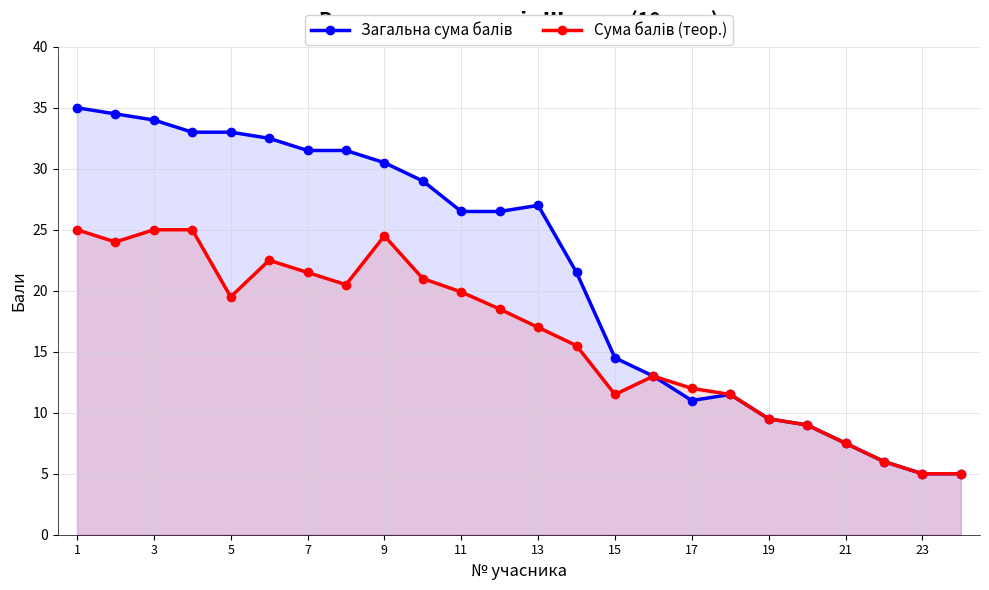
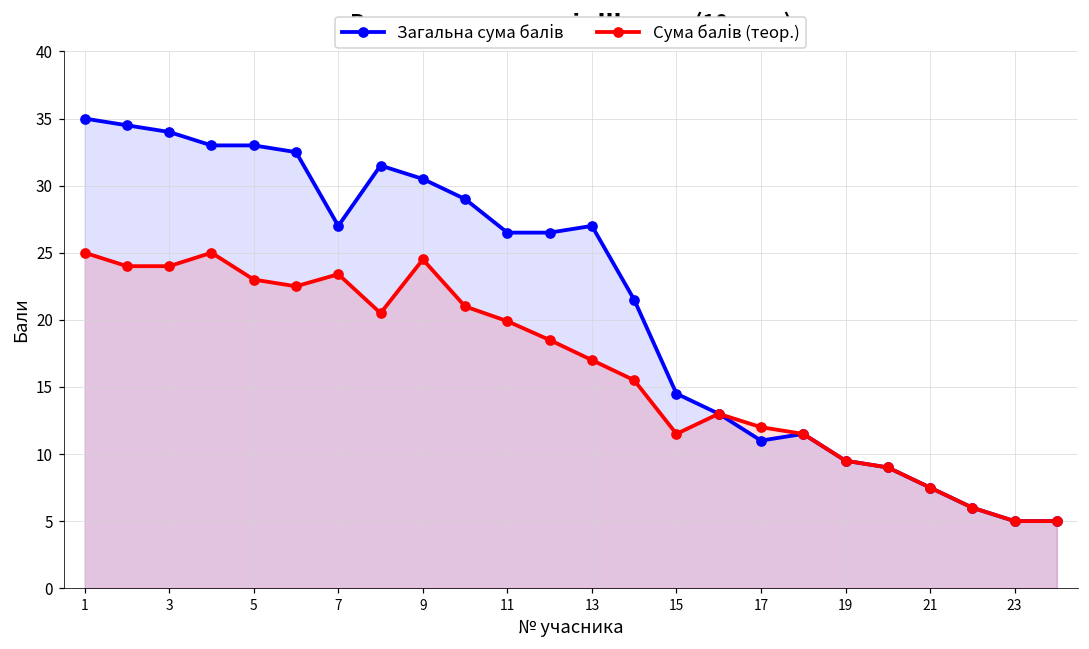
Сума балів (теор.), 3: 25 -> 24
Сума балів (теор.), 5: 19.5 -> 23.0
Загальна сума балів, 7: 31.5 -> 27.0
Сума балів (теор.), 7: 21.5 -> 23.4
